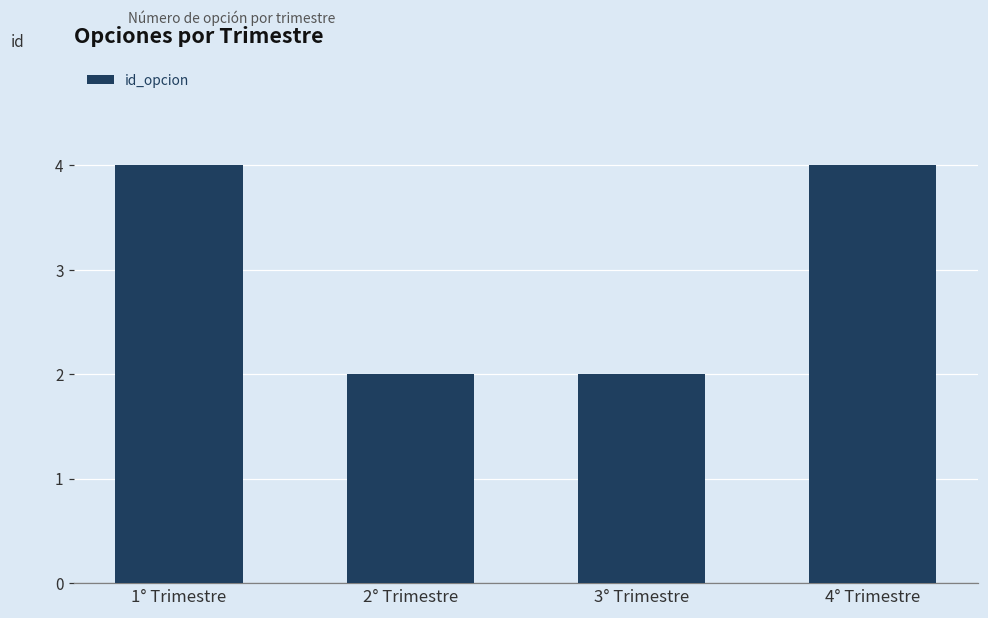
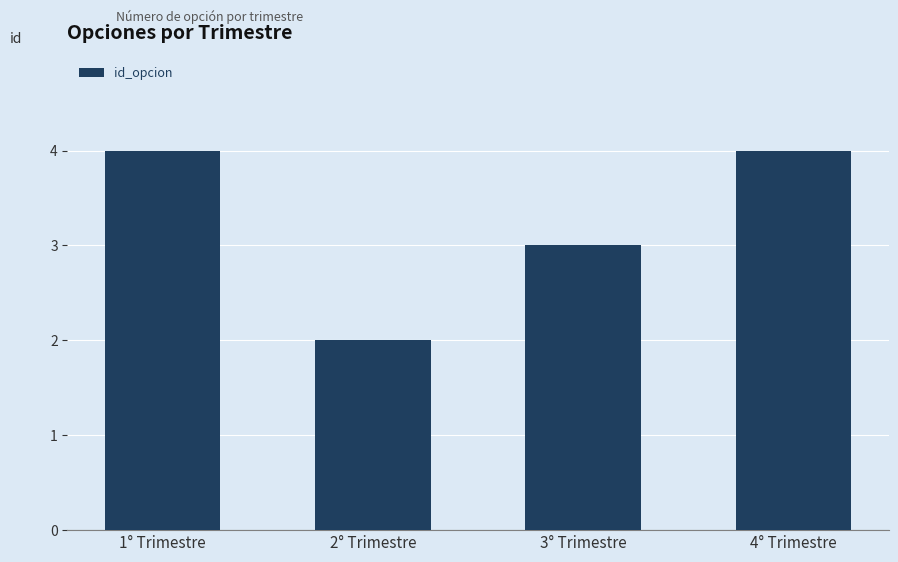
3° Trimestre: 2 -> 3
